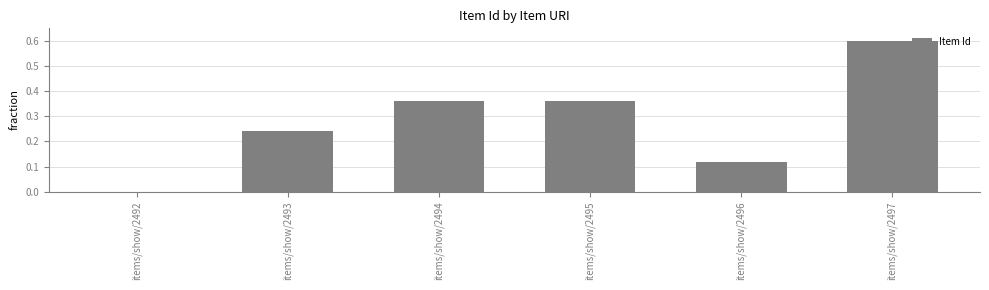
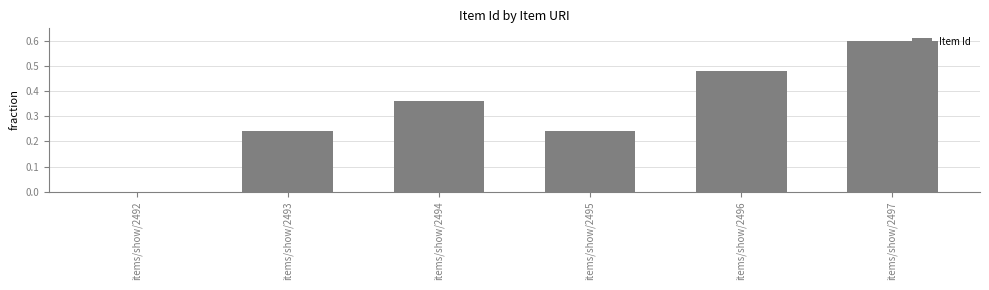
items/show/2495: 0.36 -> 0.24
items/show/2496: 0.12 -> 0.48
